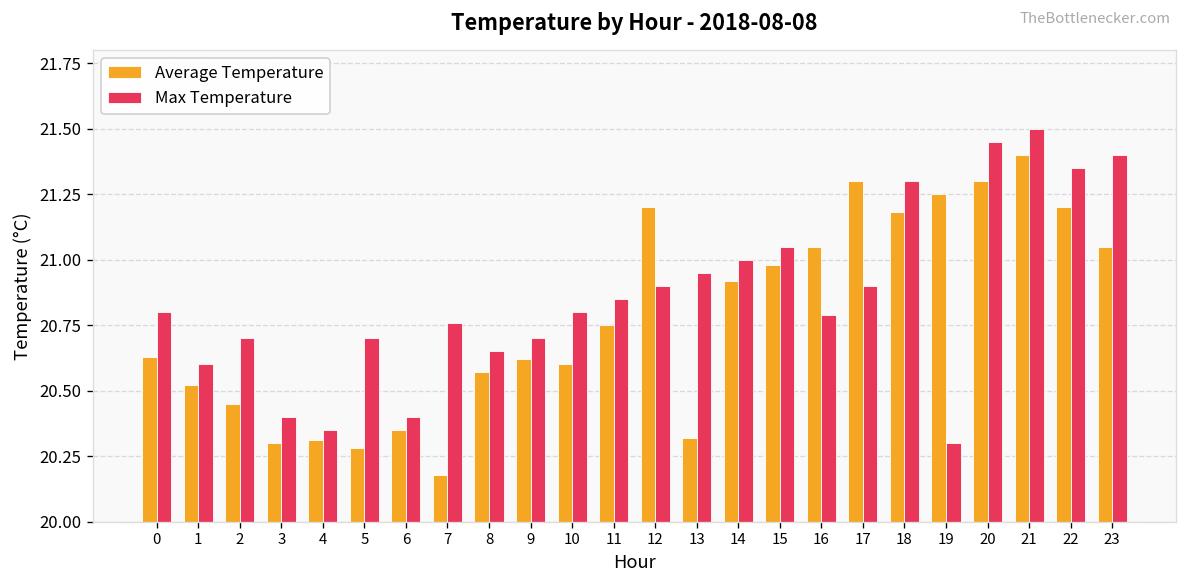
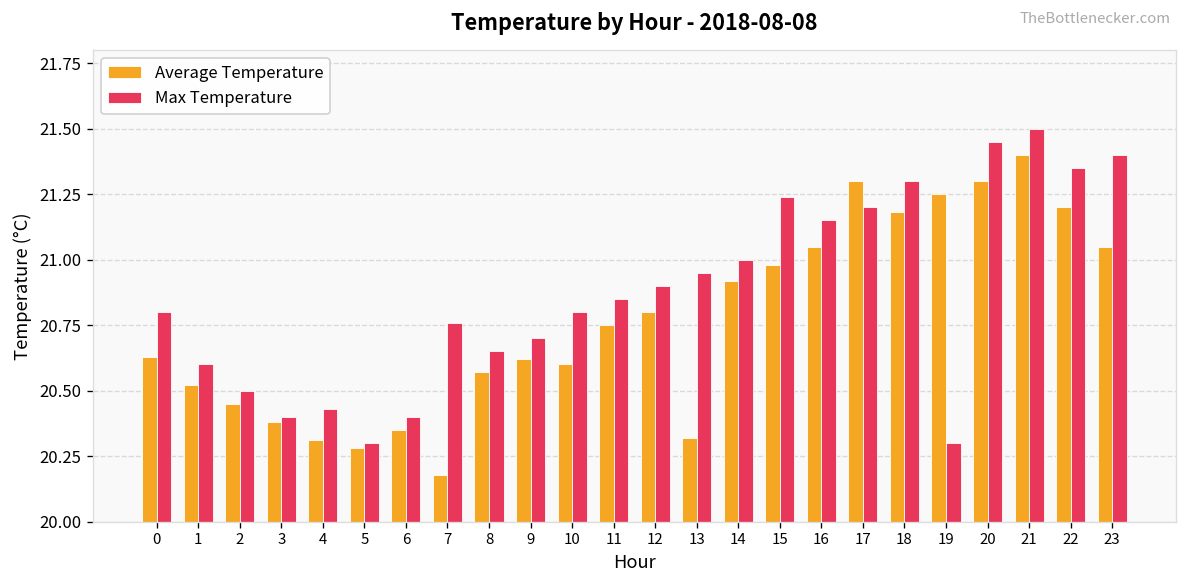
Max Temperature, 2: 20.7 -> 20.5
Average Temperature, 3: 20.30 -> 20.38
Max Temperature, 4: 20.35 -> 20.43
Max Temperature, 5: 20.7 -> 20.3
Average Temperature, 12: 21.2 -> 20.8
Max Temperature, 15: 21.05 -> 21.24
Max Temperature, 16: 20.79 -> 21.15
Max Temperature, 17: 20.9 -> 21.2
